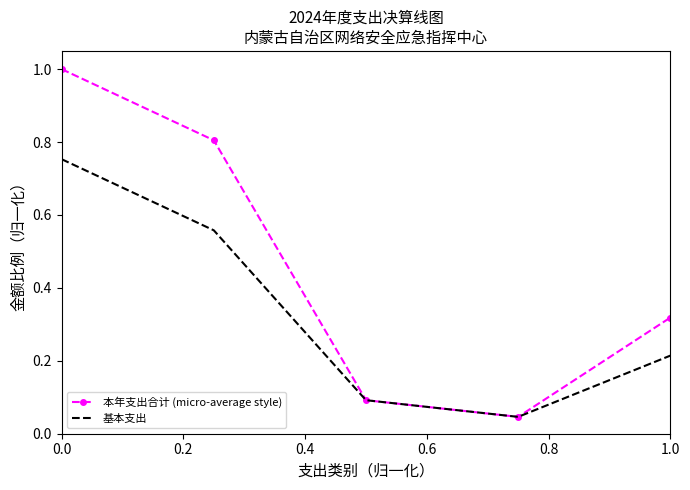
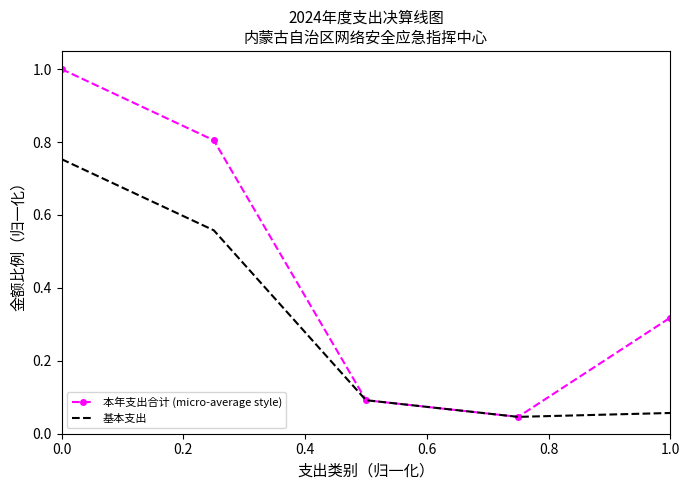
基本支出, 1.0: 0.21 -> 0.06
